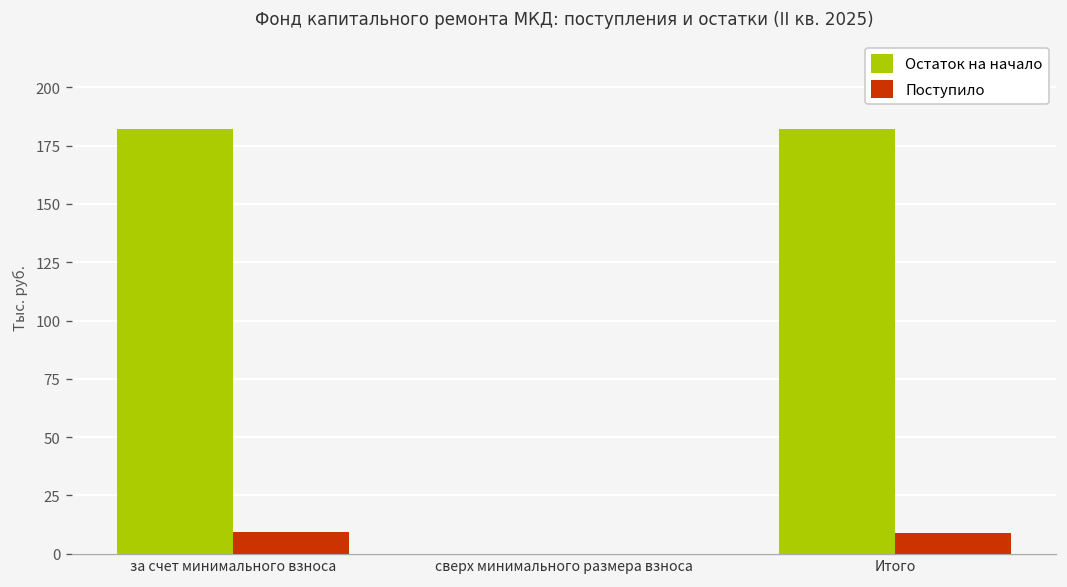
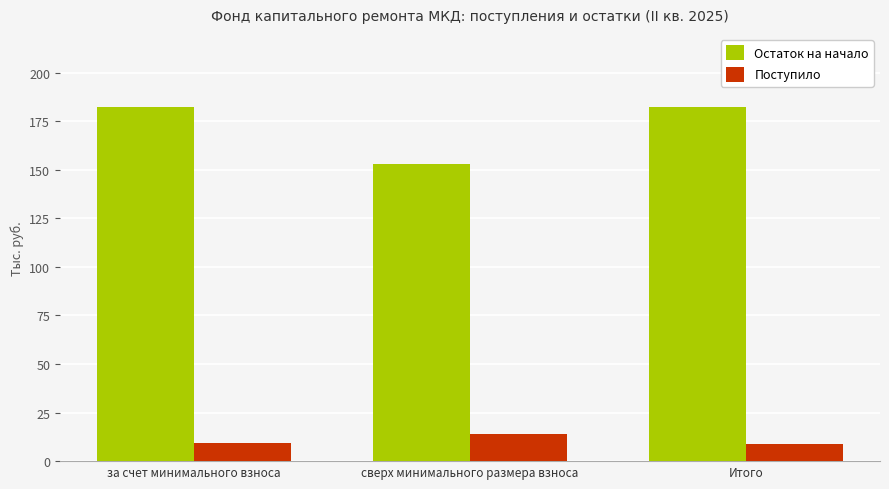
Остаток на начало, сверх минимального размера взноса: 0 -> 153
Поступило, сверх минимального размера взноса: 0 -> 14
